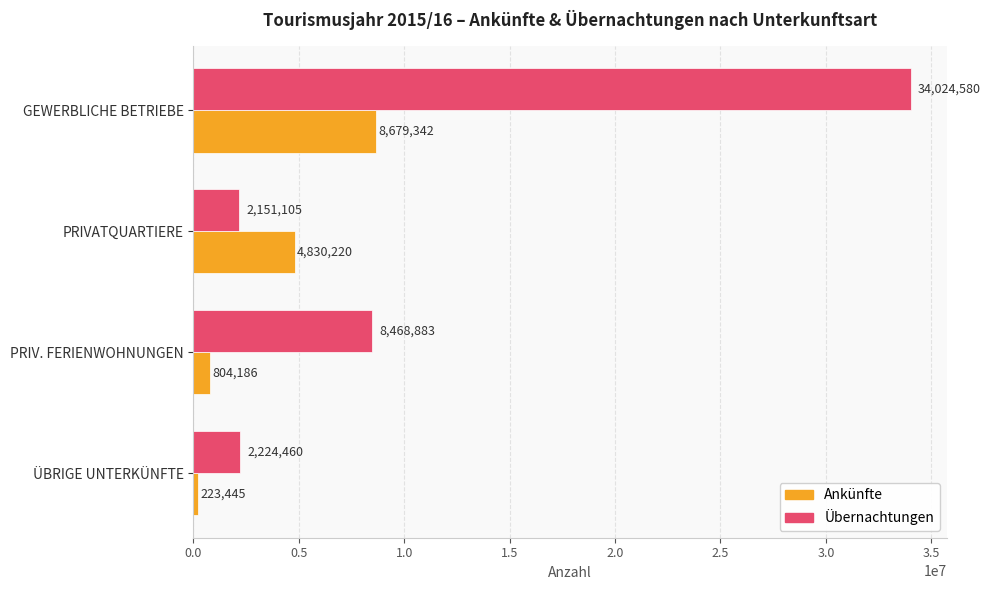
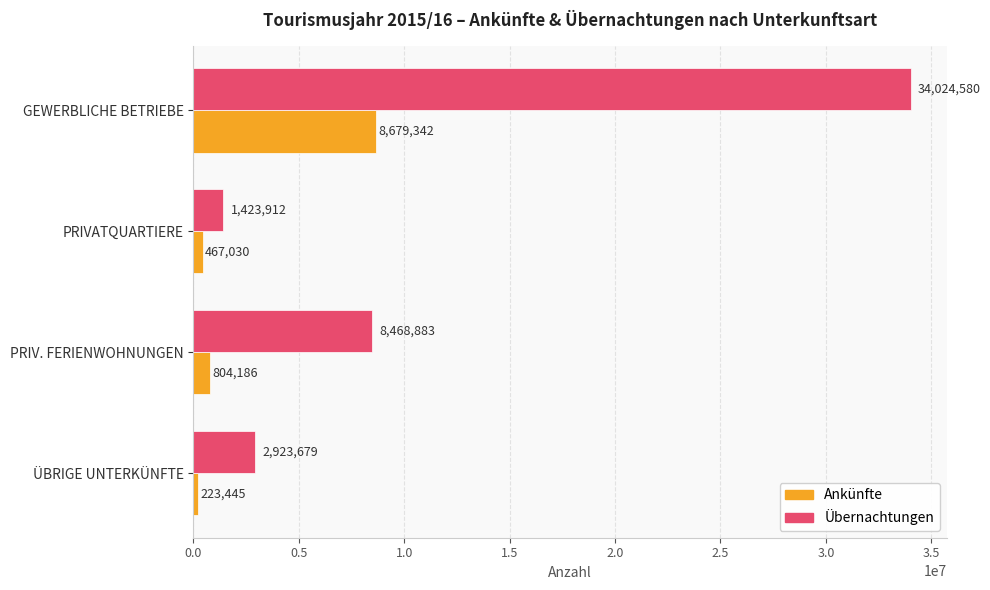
Übernachtungen, PRIVATQUARTIERE: 2,151,105 -> 1,423,912
Ankünfte, PRIVATQUARTIERE: 4,830,220 -> 467,030
Übernachtungen, ÜBRIGE UNTERKÜNFTE: 2,224,460 -> 2,923,679
